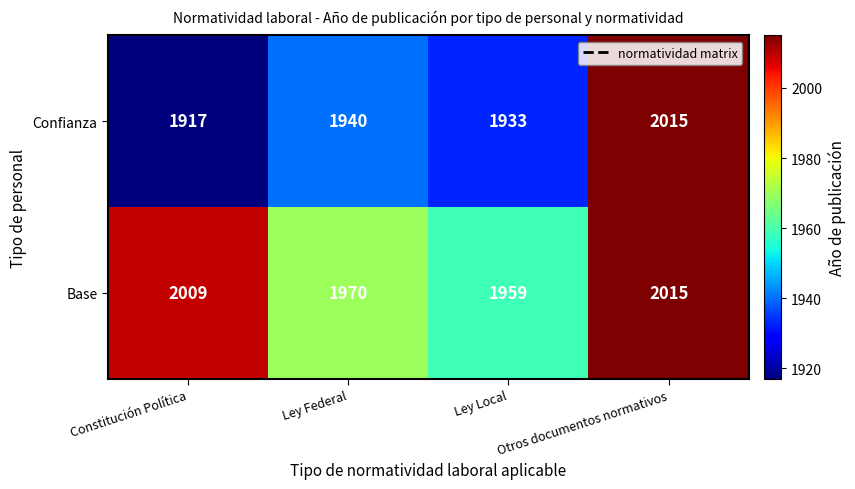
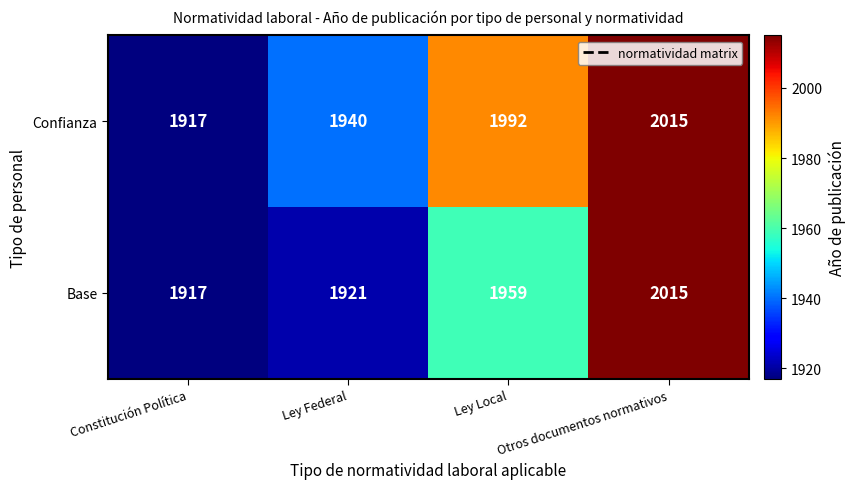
Confianza, Ley Local: 1933 -> 1992
Base, Constitución Política: 2009 -> 1917
Base, Ley Federal: 1970 -> 1921
